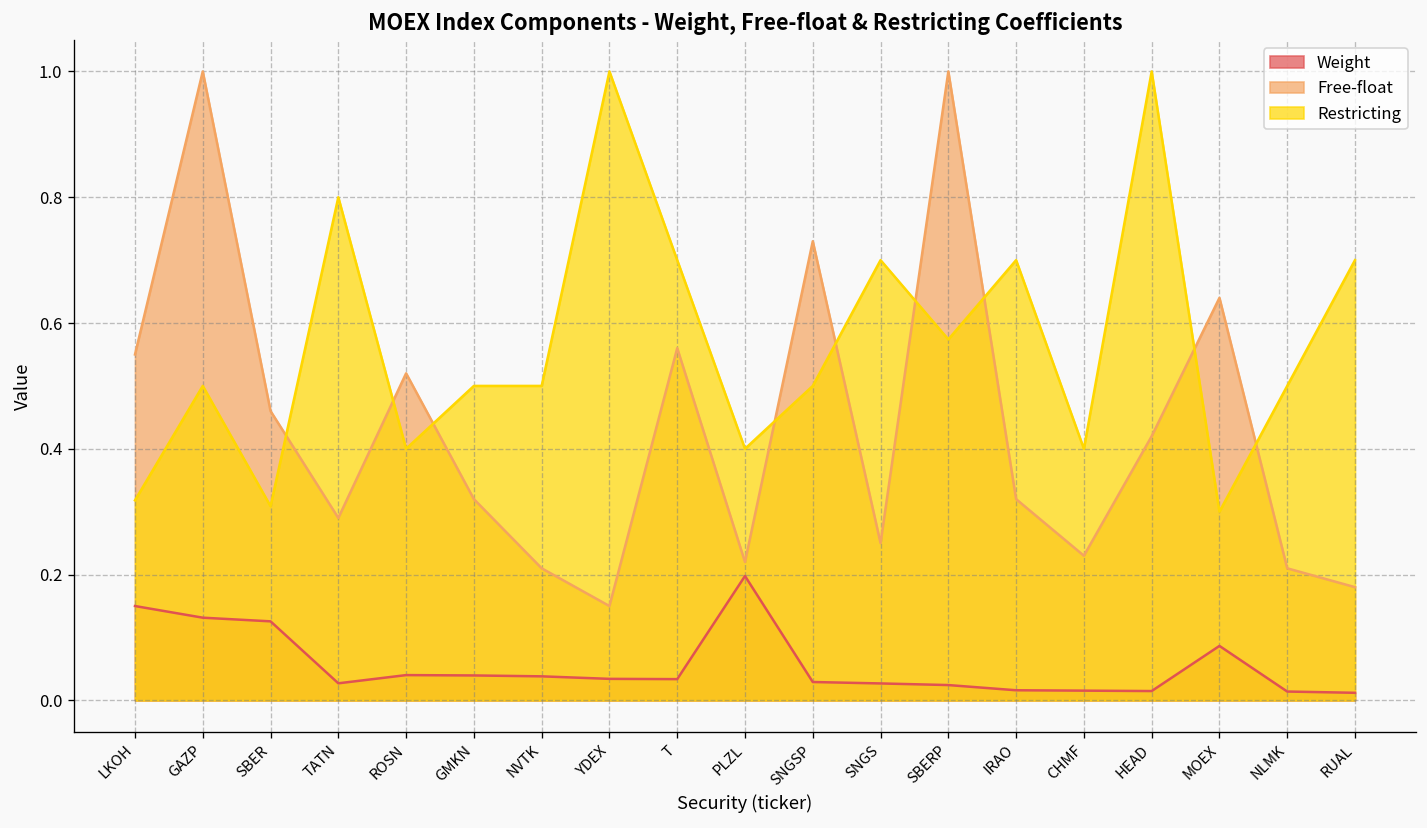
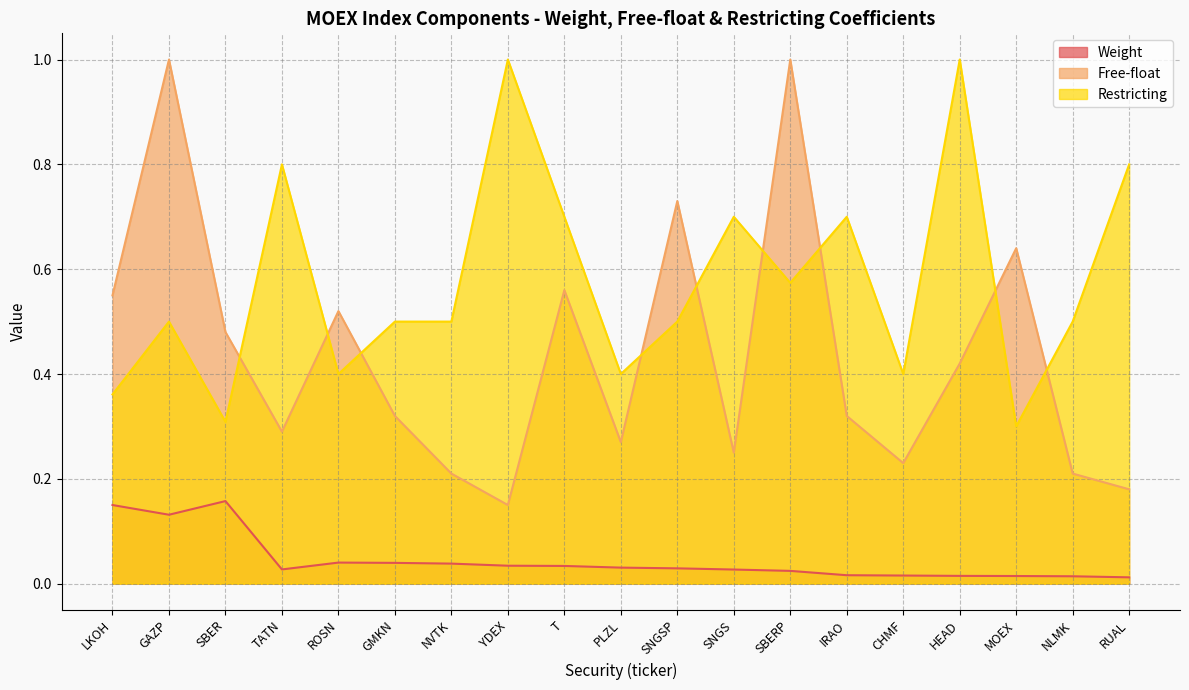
Restricting, LKOH: 0.32 -> 0.36
Weight, SBER: 0.13 -> 0.16
Free-float, SBER: 0.46 -> 0.48
Weight, PLZL: 0.20 -> 0.03
Free-float, PLZL: 0.22 -> 0.27
Weight, MOEX: 0.09 -> 0.01
Restricting, RUAL: 0.7 -> 0.8
